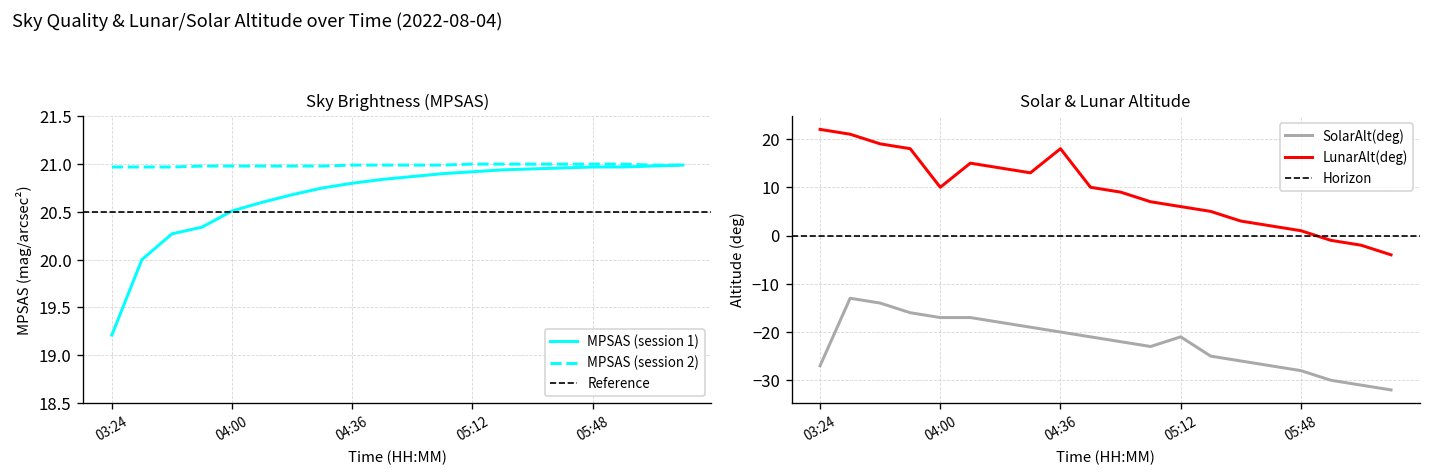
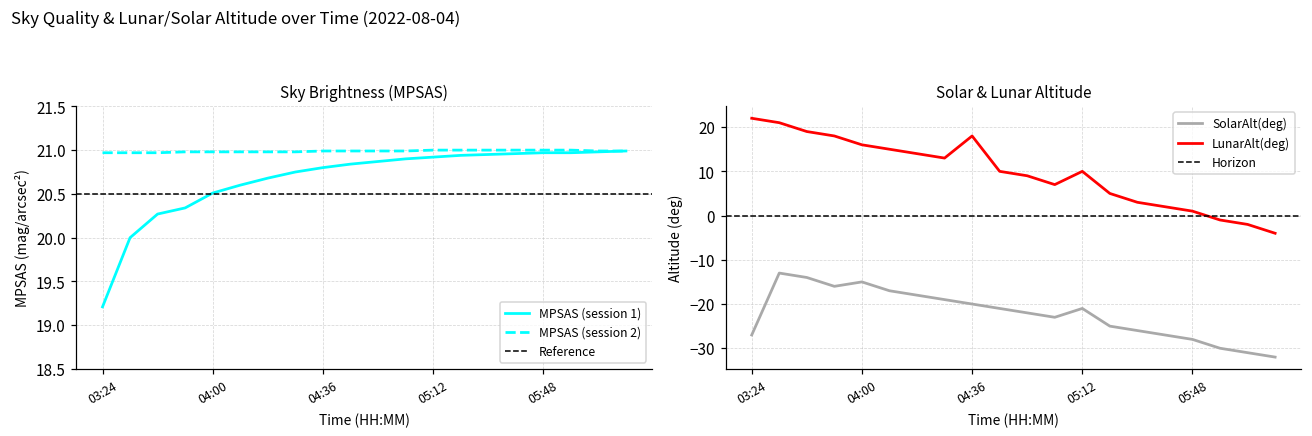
Solar & Lunar Altitude, SolarAlt(deg), 04:00: -17 -> -15
Solar & Lunar Altitude, LunarAlt(deg), 04:00: 10 -> 16
Solar & Lunar Altitude, LunarAlt(deg), 05:12: 6 -> 10
